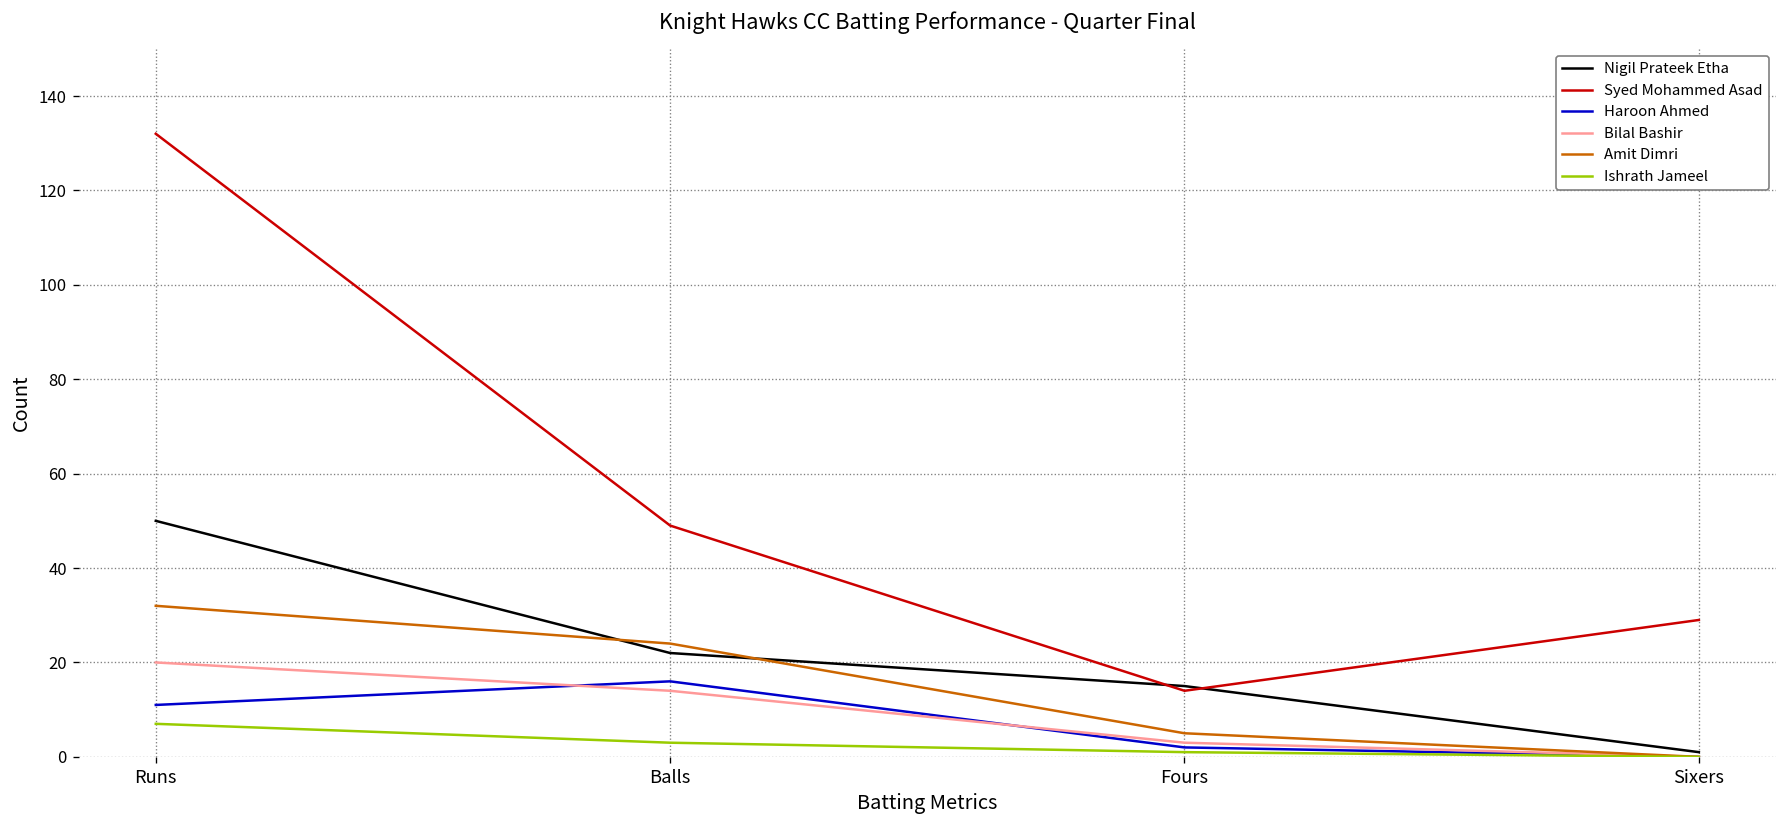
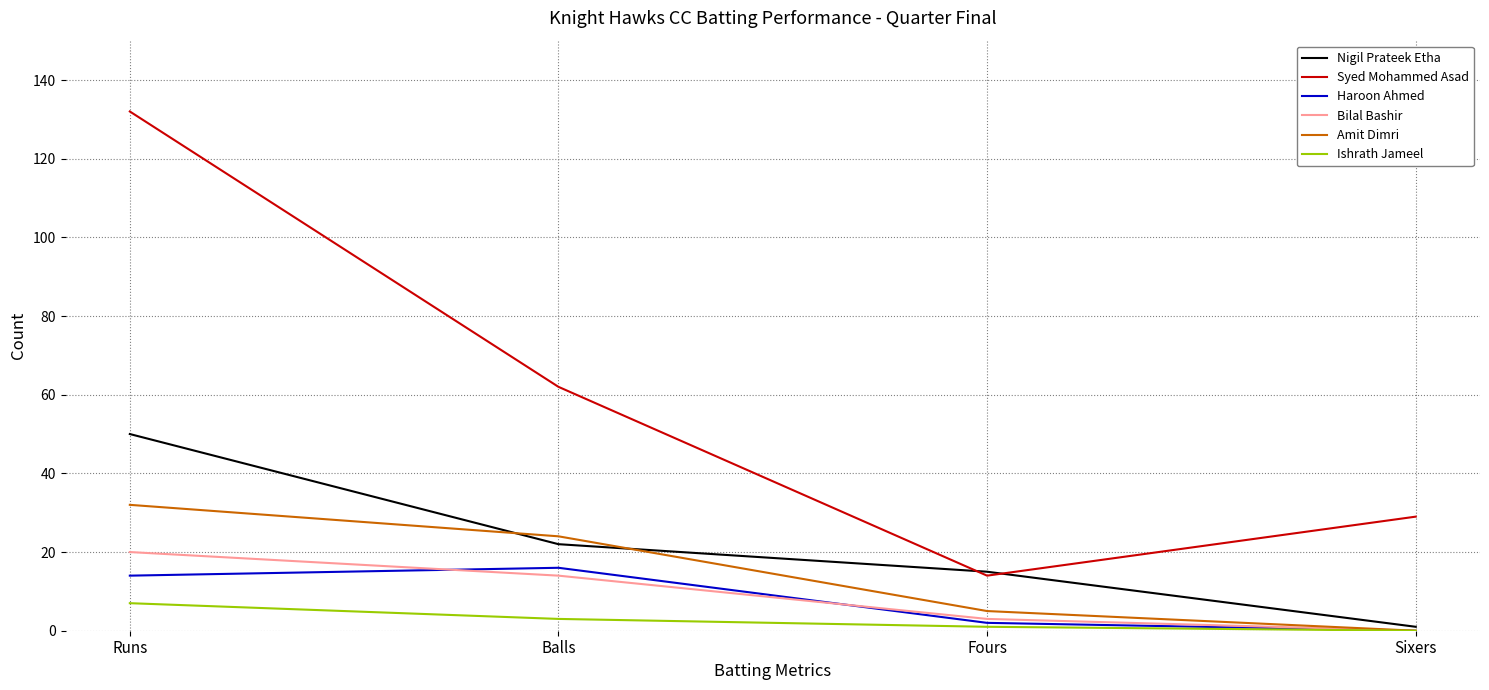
Haroon Ahmed, Runs: 11 -> 14
Syed Mohammed Asad, Balls: 49 -> 62
